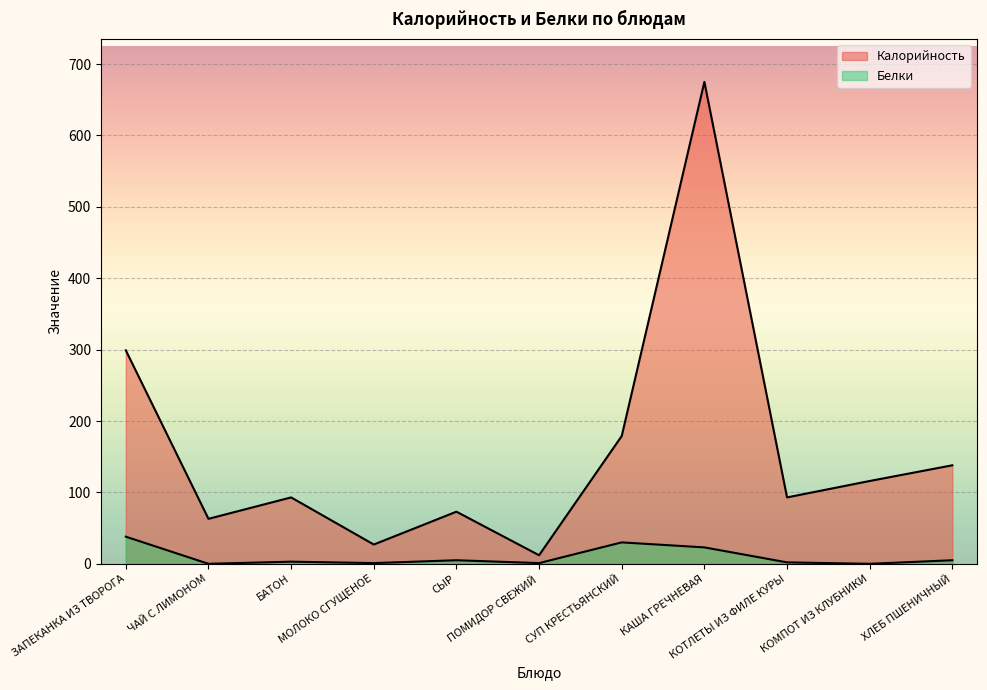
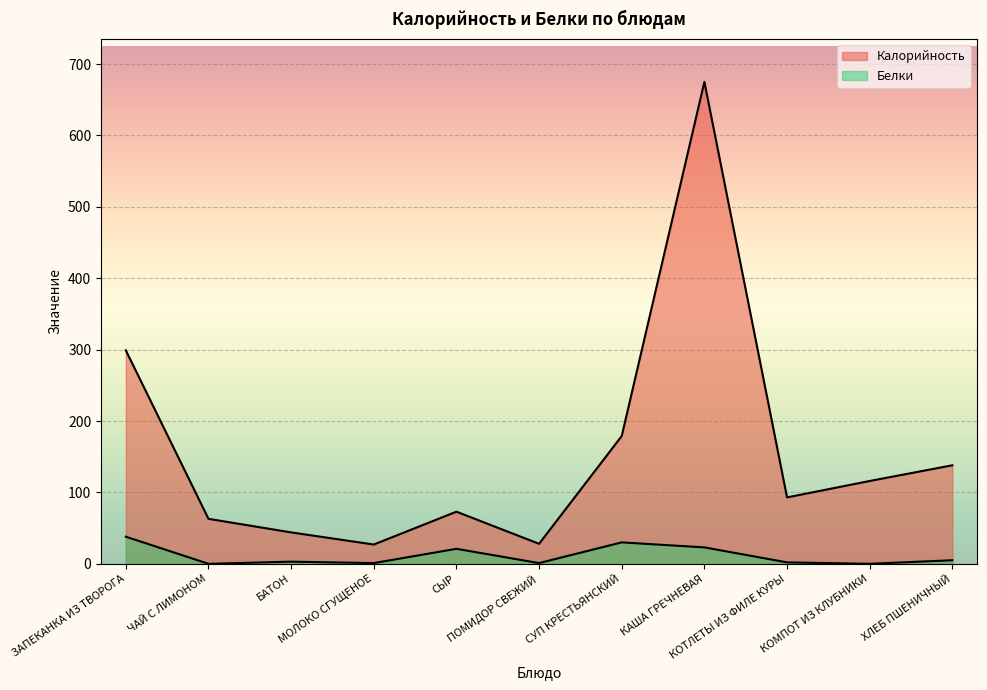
Калорийность, БАТОН: 90 -> 40
Белки, СЫР: 10 -> 20
Калорийность, ПОМИДОР СВЕЖИЙ: 10 -> 30
